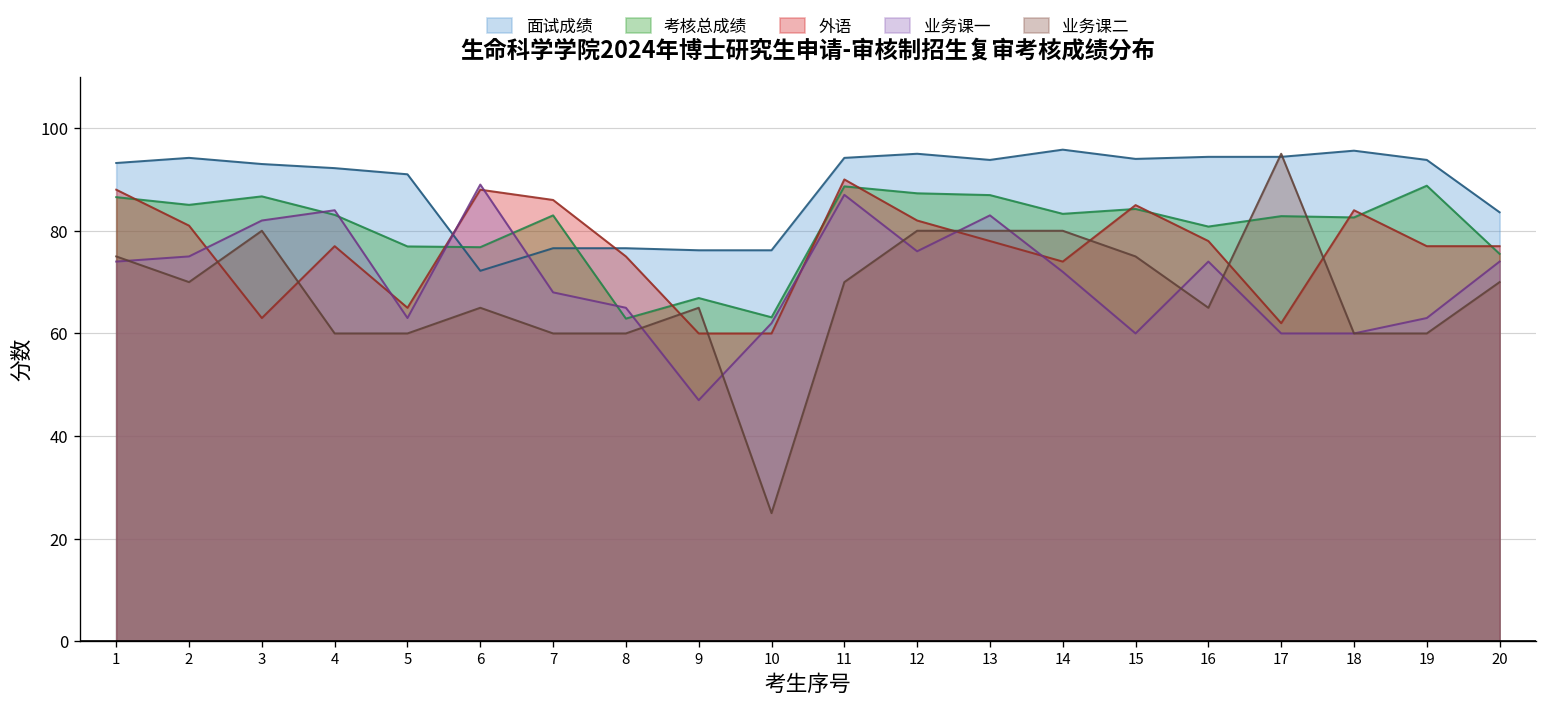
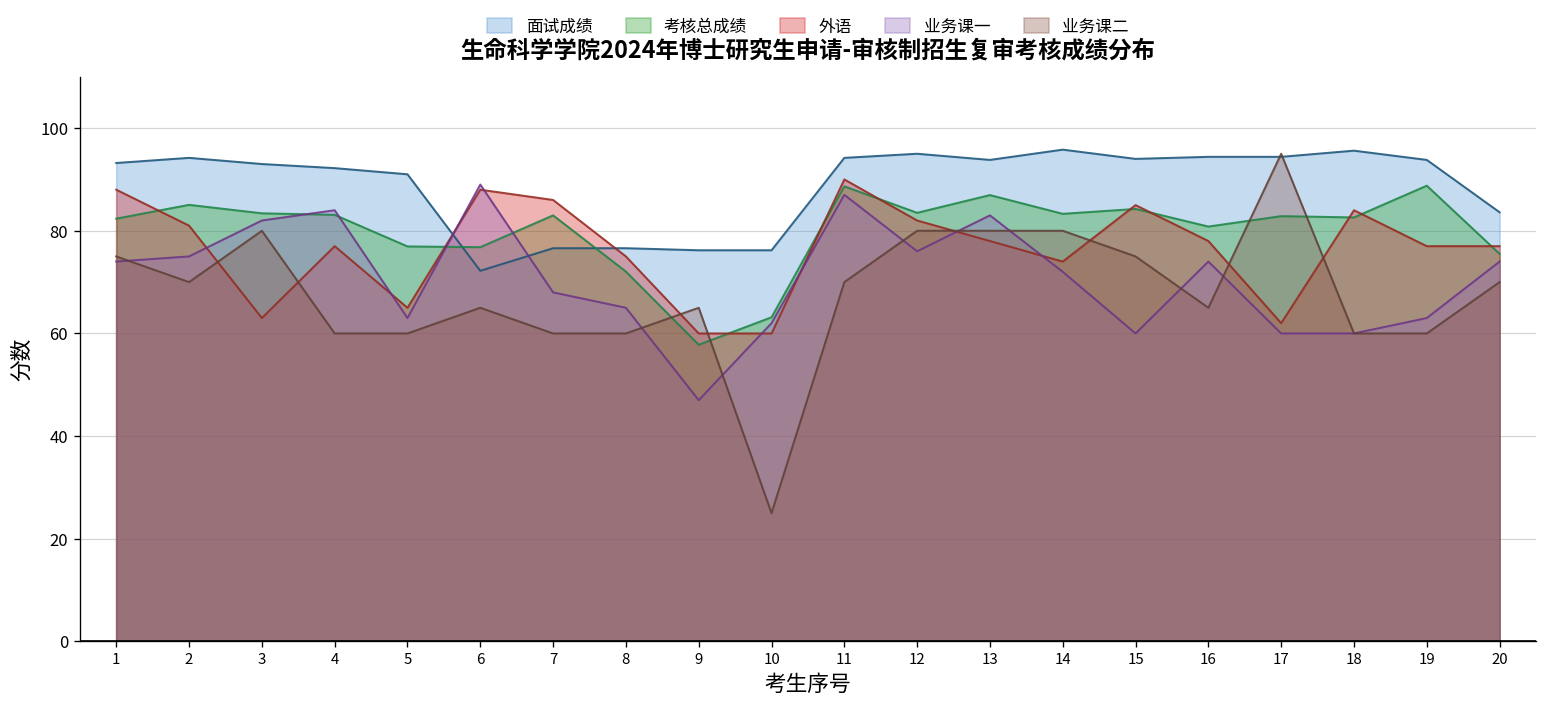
考核总成绩, 1: 87 -> 82
考核总成绩, 3: 87 -> 83
考核总成绩, 8: 63 -> 72
考核总成绩, 9: 67 -> 58
考核总成绩, 12: 87 -> 84
